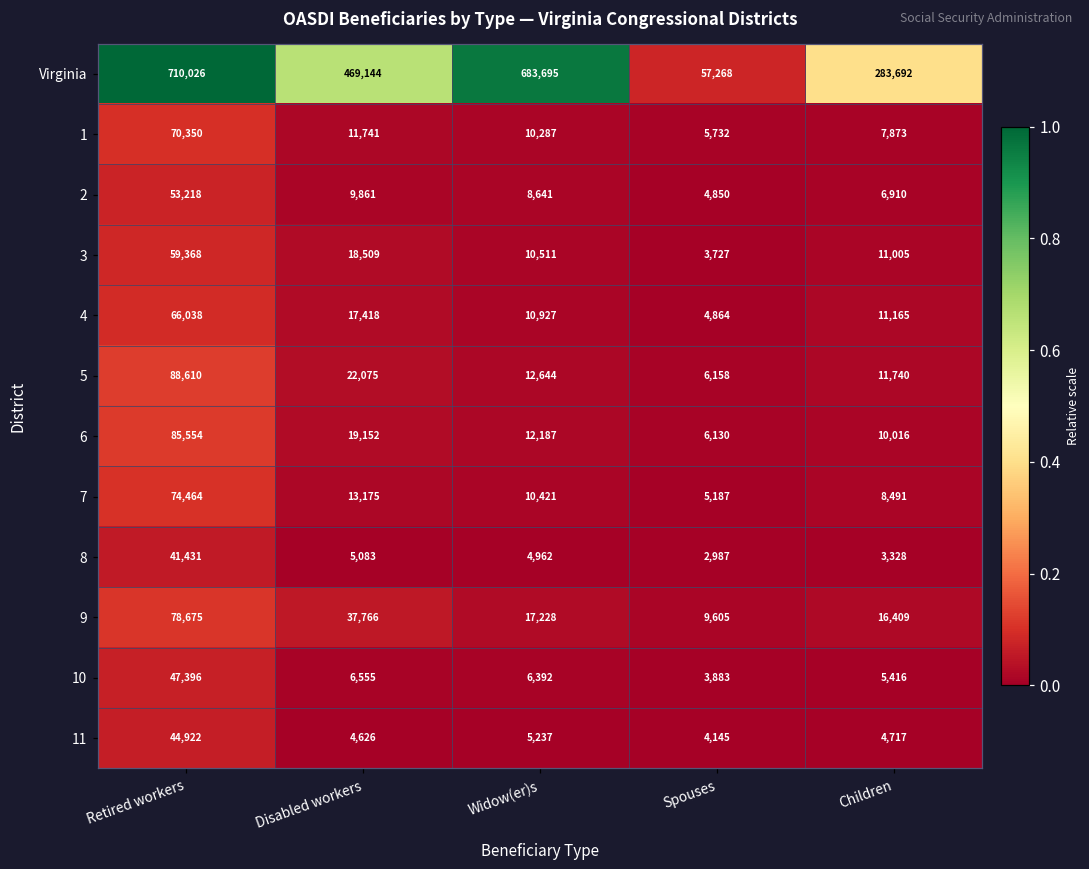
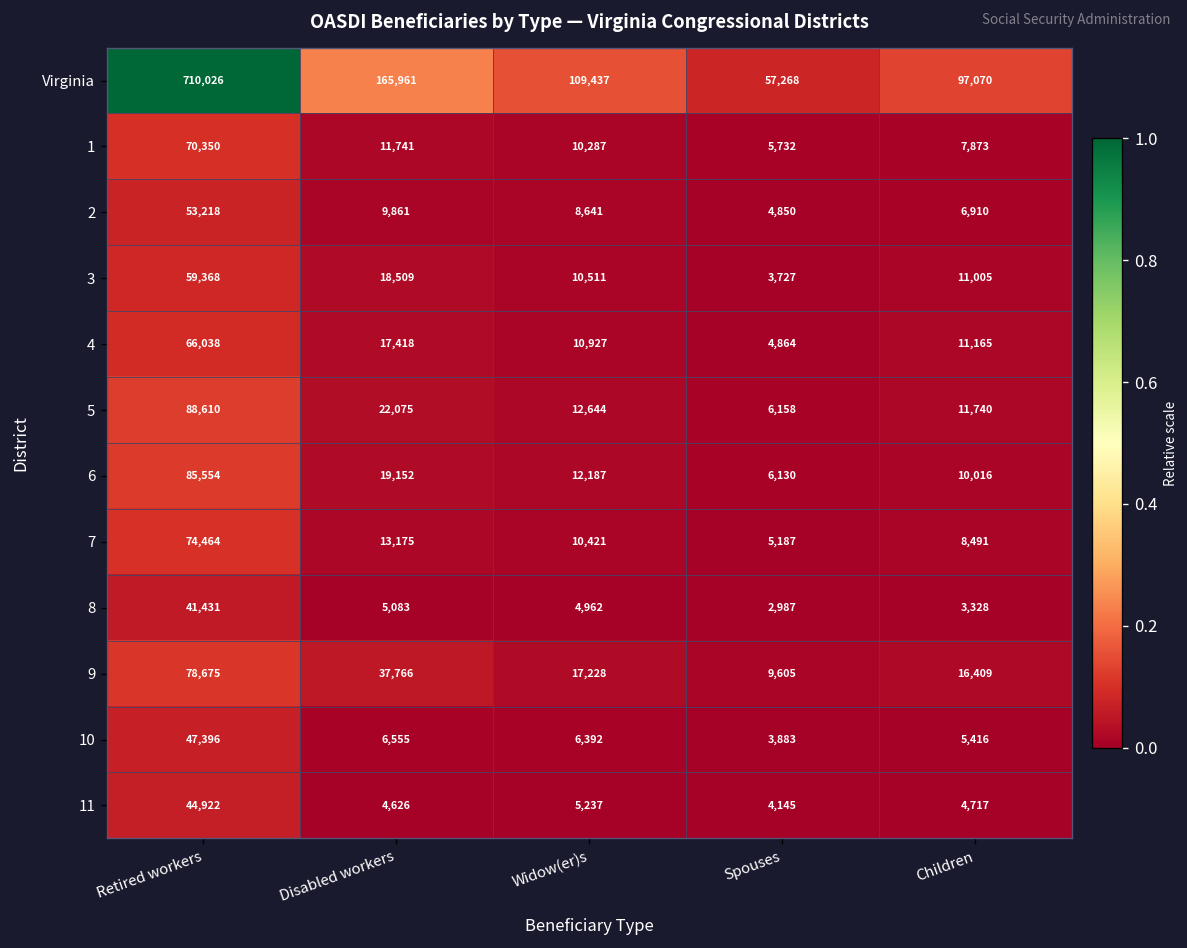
Virginia, Disabled workers: 469,144 -> 165,961
Virginia, Widow(er)s: 683,695 -> 109,437
Virginia, Children: 283,692 -> 97,070
